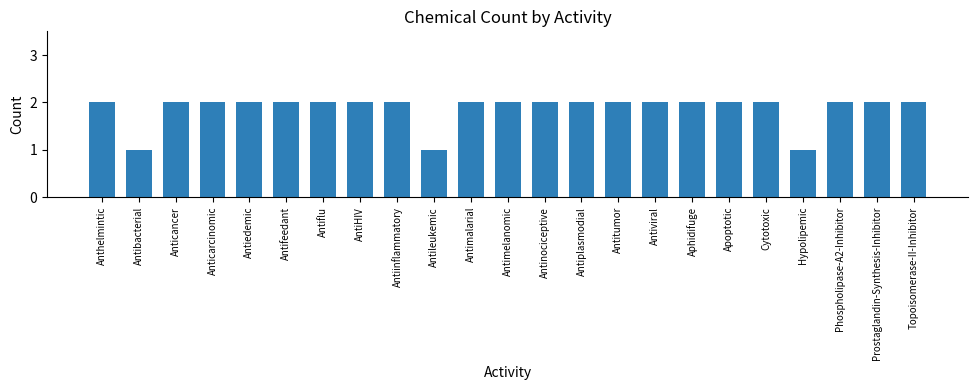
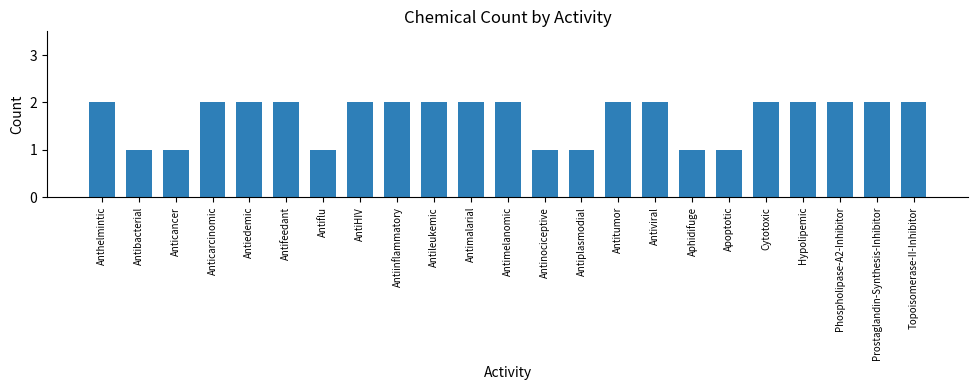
Anticancer: 2 -> 1
Antiflu: 2 -> 1
Antileukemic: 1 -> 2
Antinociceptive: 2 -> 1
Antiplasmodial: 2 -> 1
Aphidifuge: 2 -> 1
Apoptotic: 2 -> 1
Hypolipemic: 1 -> 2
